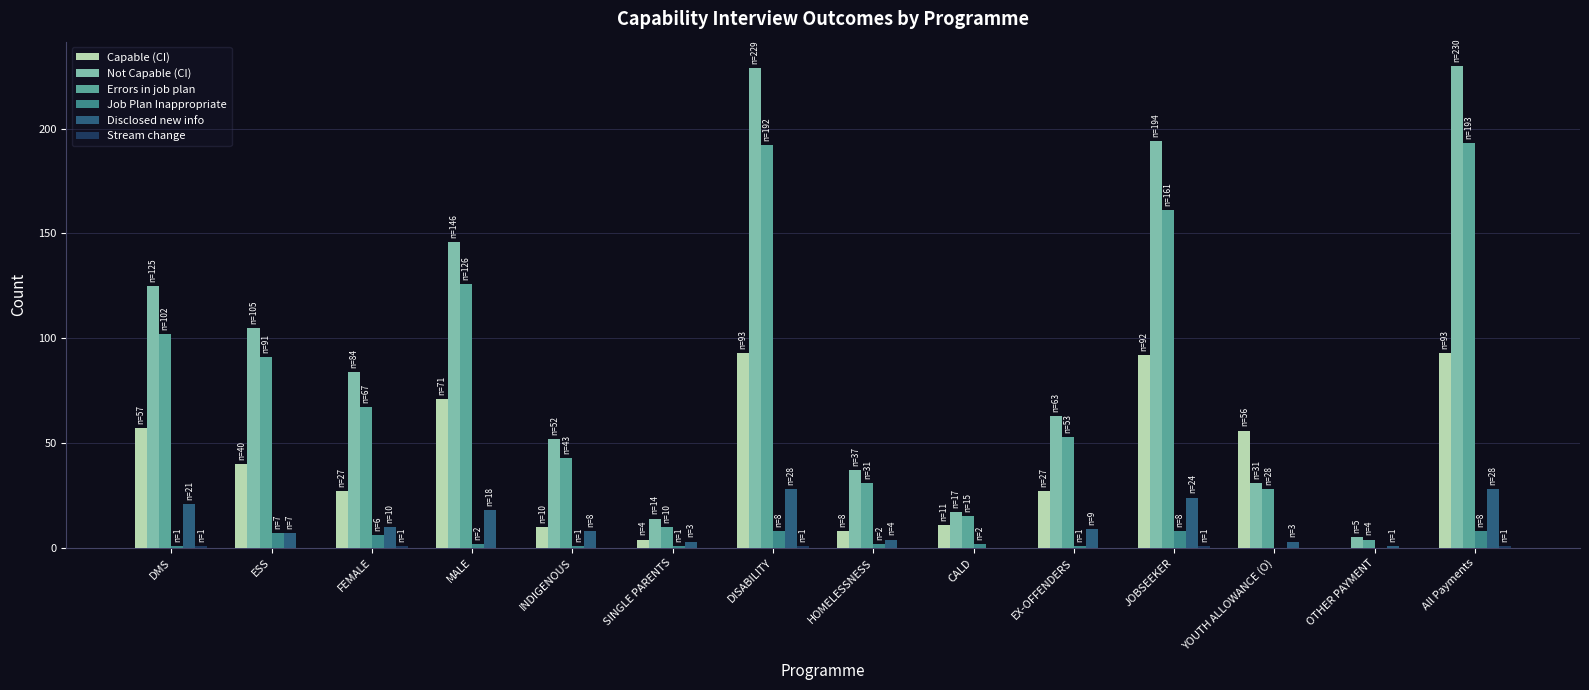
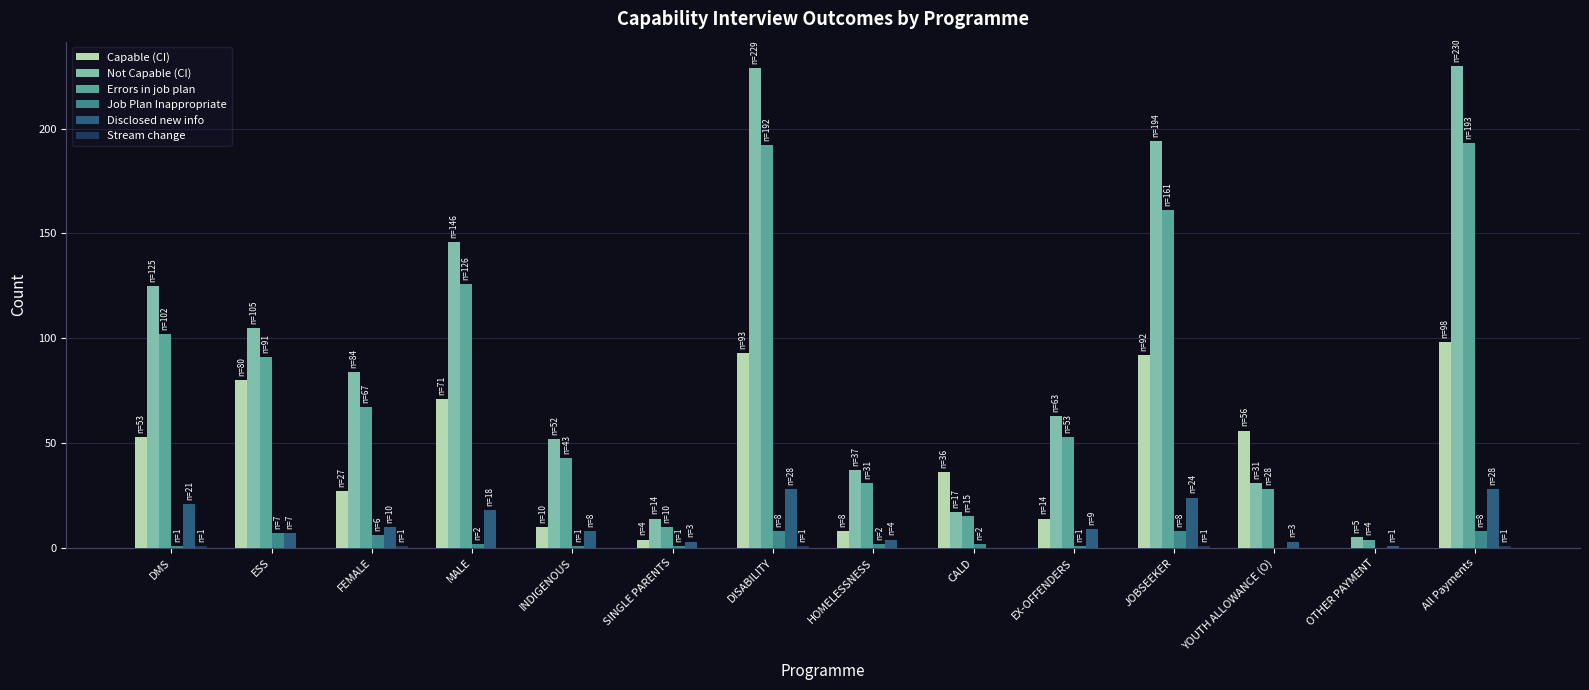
Capable (CI), DMS: 57 -> 53
Capable (CI), ESS: 40 -> 80
Capable (CI), CALD: 11 -> 36
Capable (CI), EX-OFFENDERS: 27 -> 14
Capable (CI), All Payments: 93 -> 98
